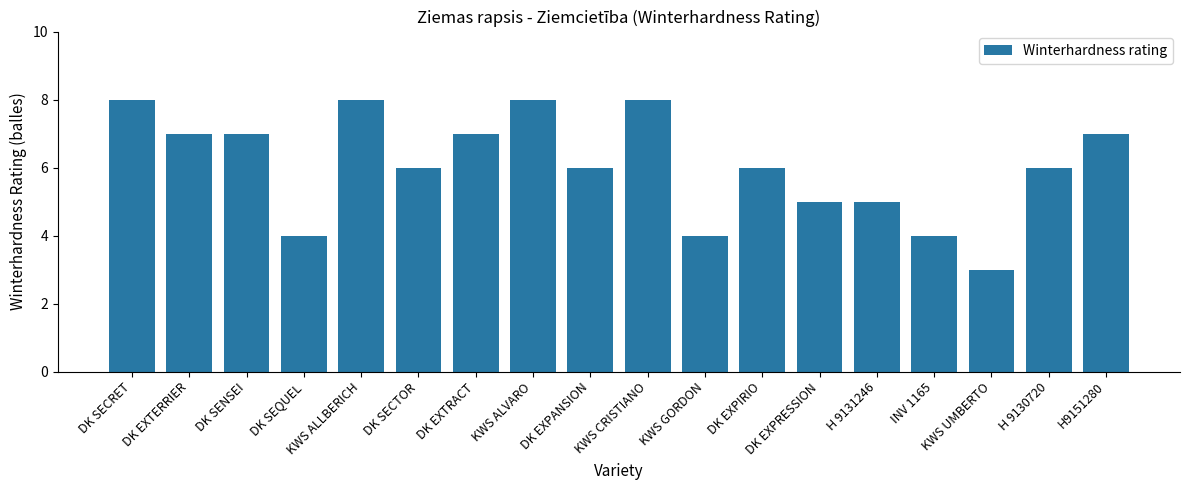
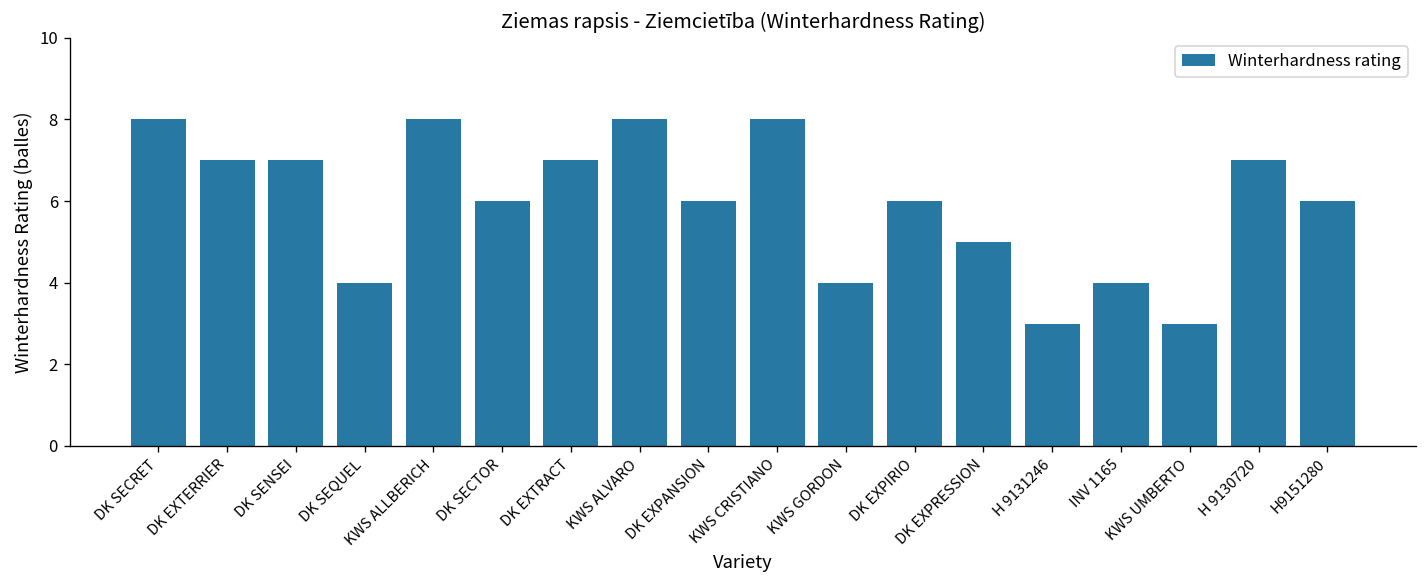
H 9131246: 5 -> 3
H 9130720: 6 -> 7
H9151280: 7 -> 6
